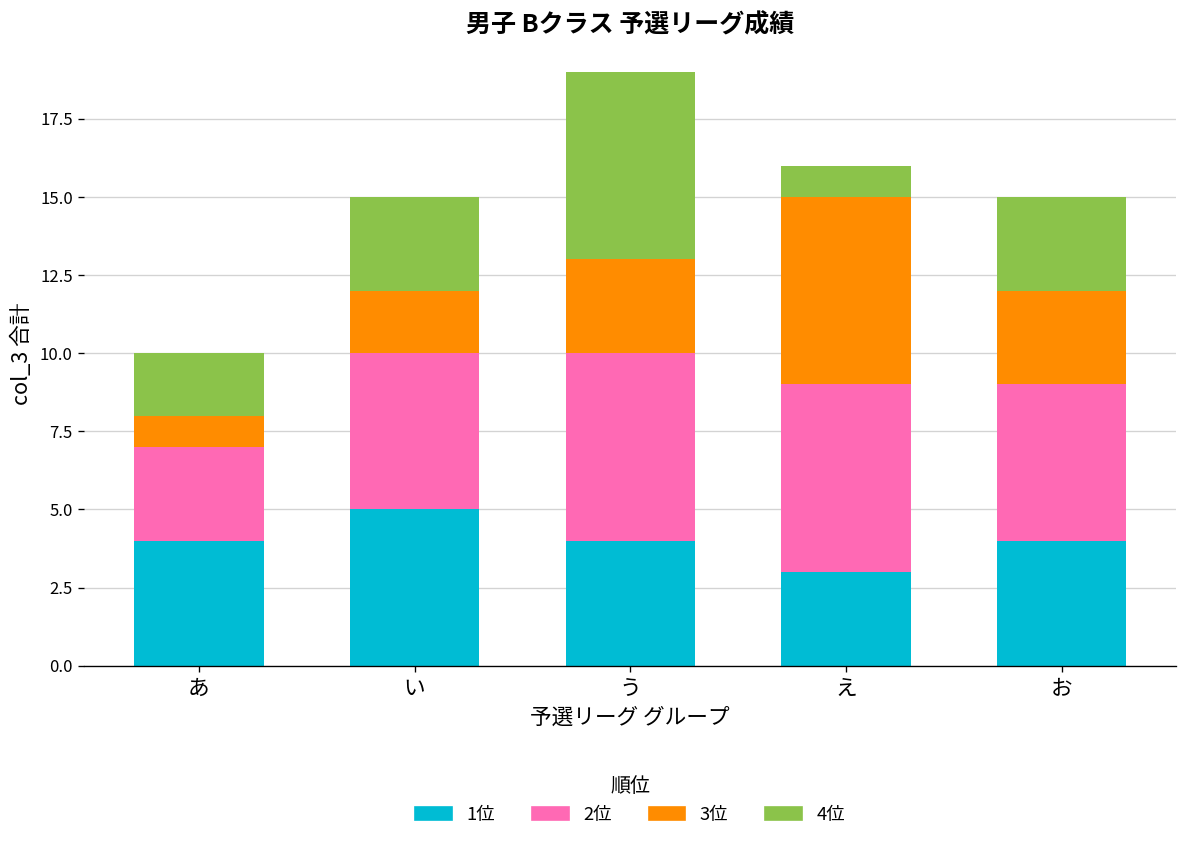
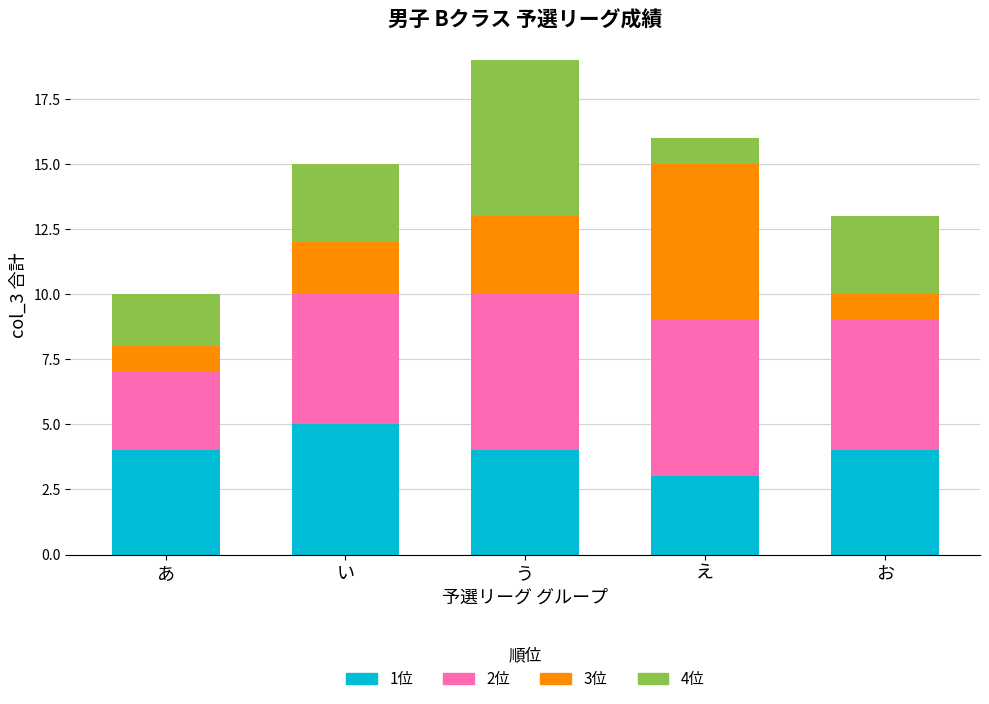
3位, お: 3 -> 1
